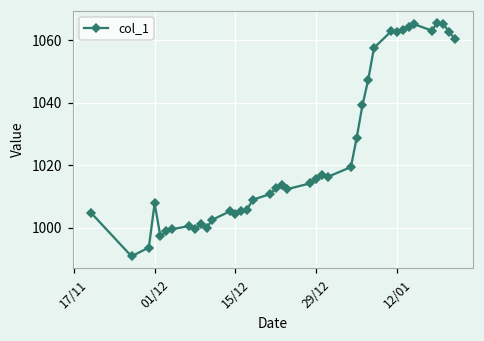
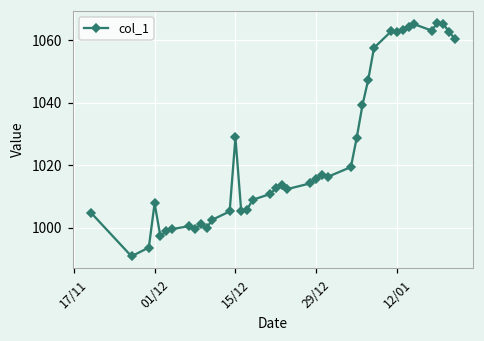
15/12: 1004 -> 1029
